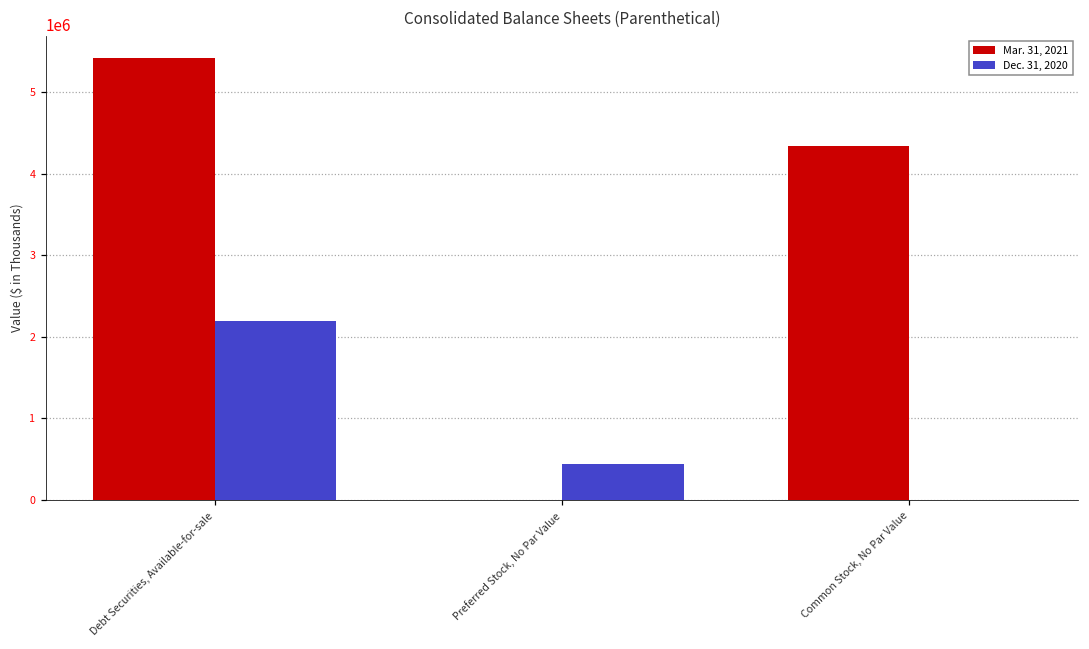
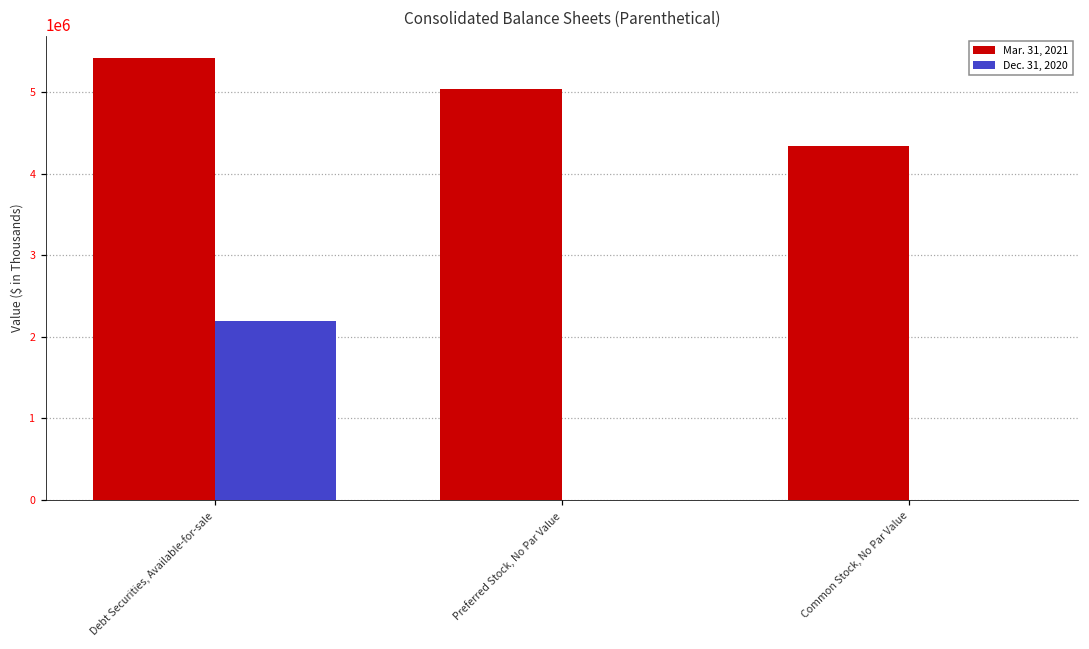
Mar. 31, 2021, Preferred Stock, No Par Value: 0 -> 5000000
Dec. 31, 2020, Preferred Stock, No Par Value: 400000 -> 0
